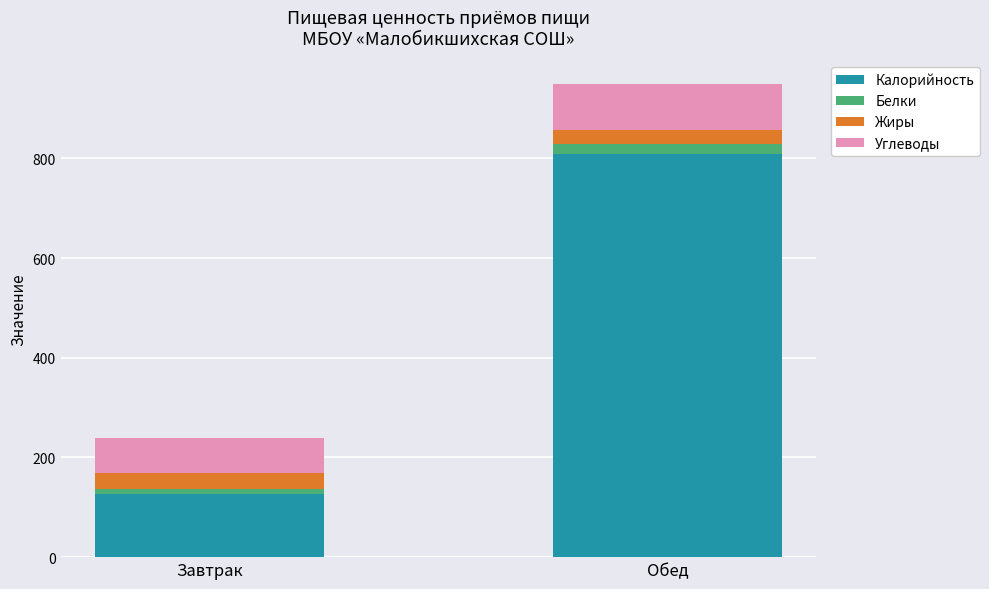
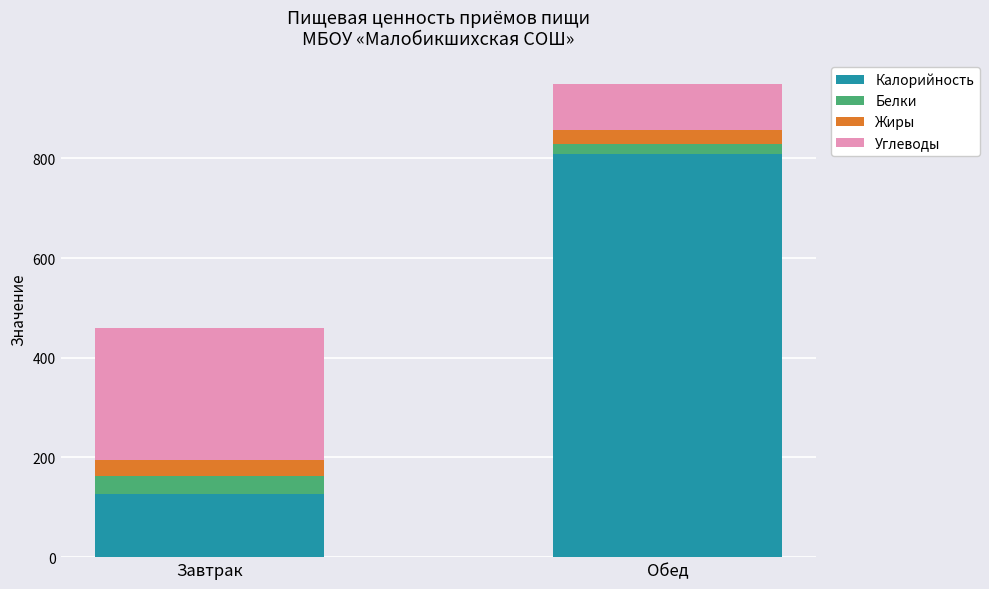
Белки, Завтрак: 10 -> 40
Углеводы, Завтрак: 70 -> 270
